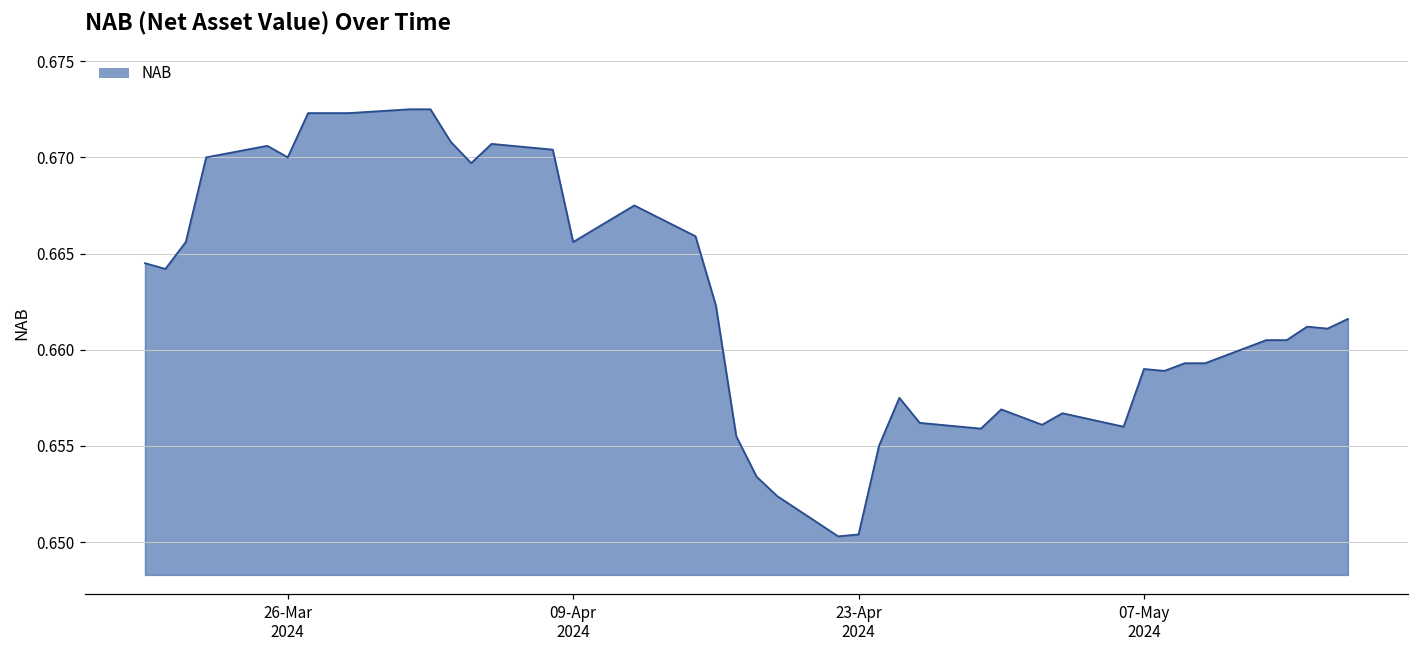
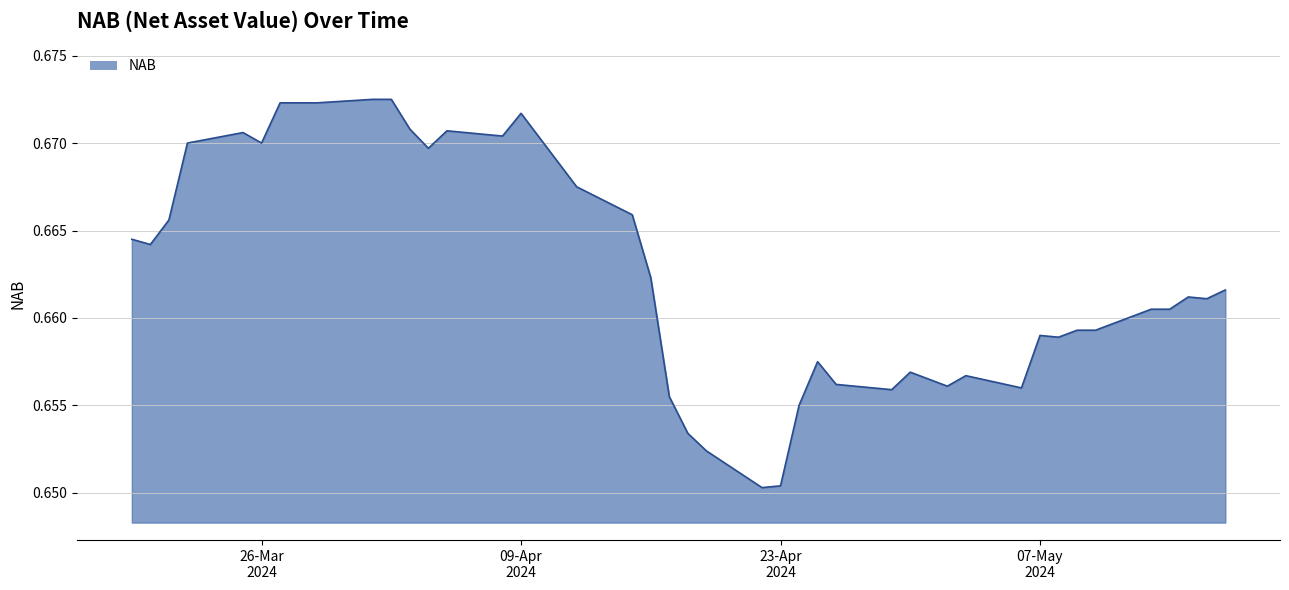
09-Apr 2024: 0.6656 -> 0.6717
